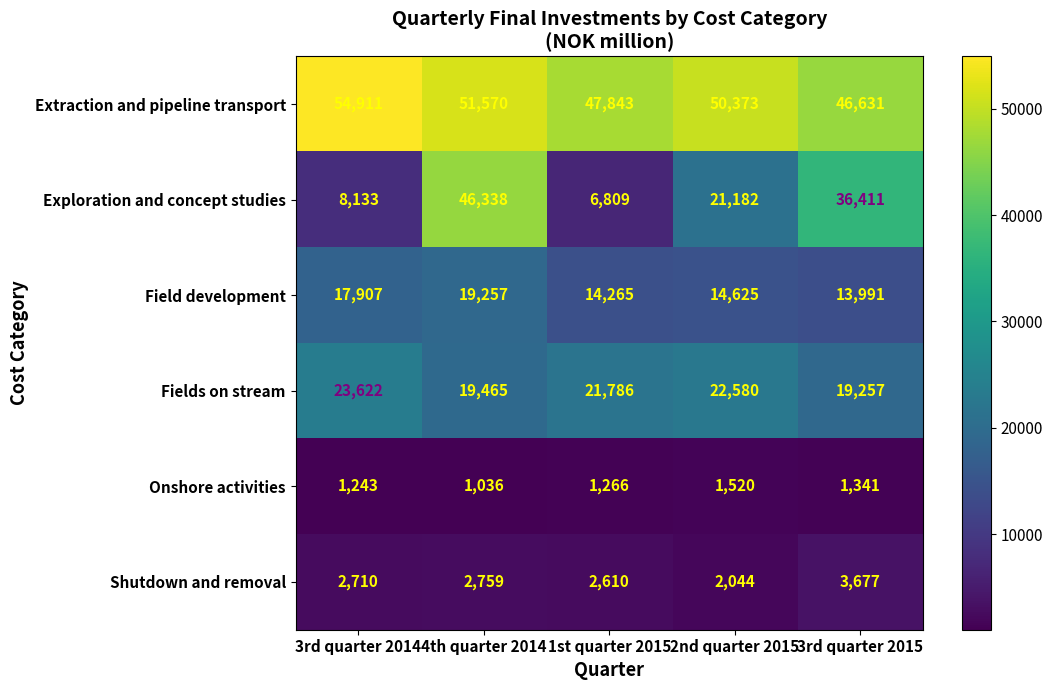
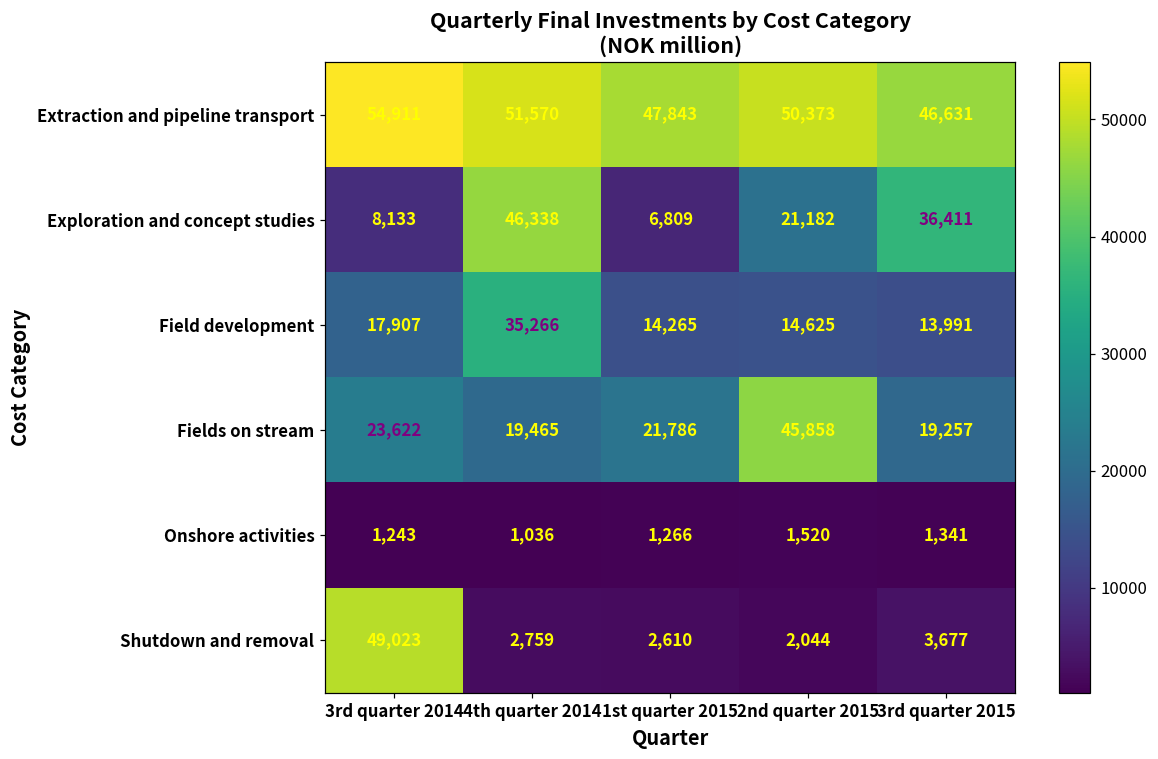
Field development, 4th quarter 2014: 19,257 -> 35,266
Fields on stream, 2nd quarter 2015: 22,580 -> 45,858
Shutdown and removal, 3rd quarter 2014: 2,710 -> 49,023
